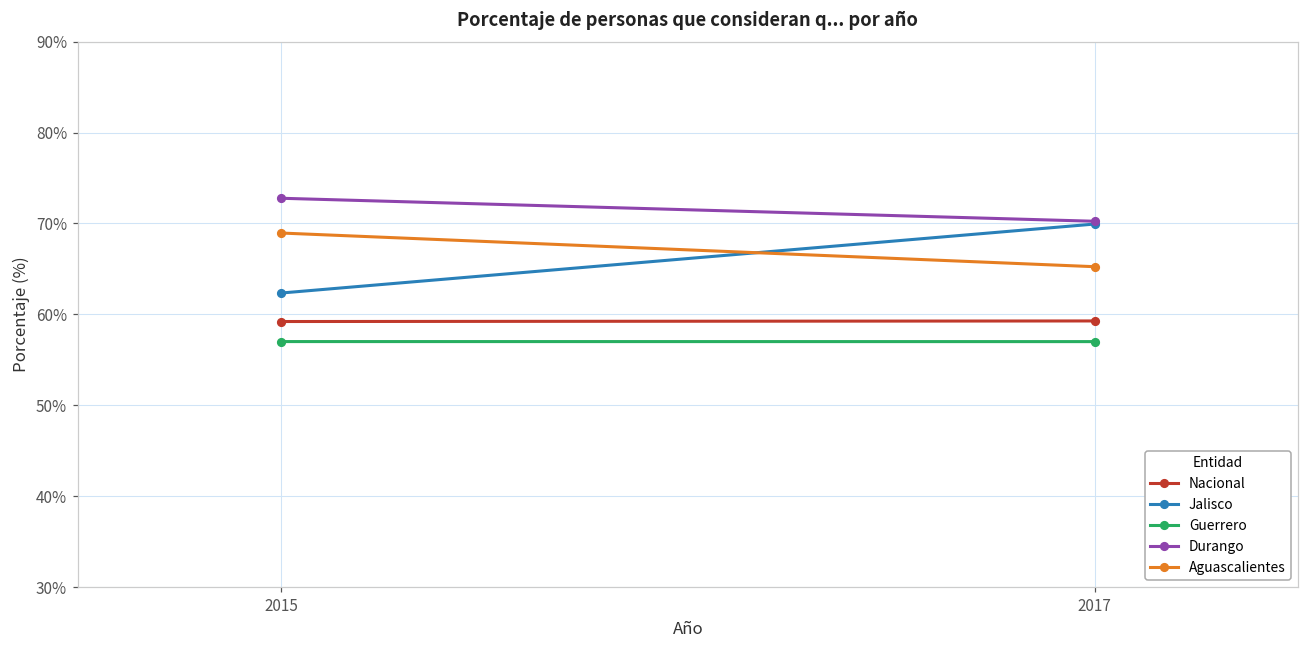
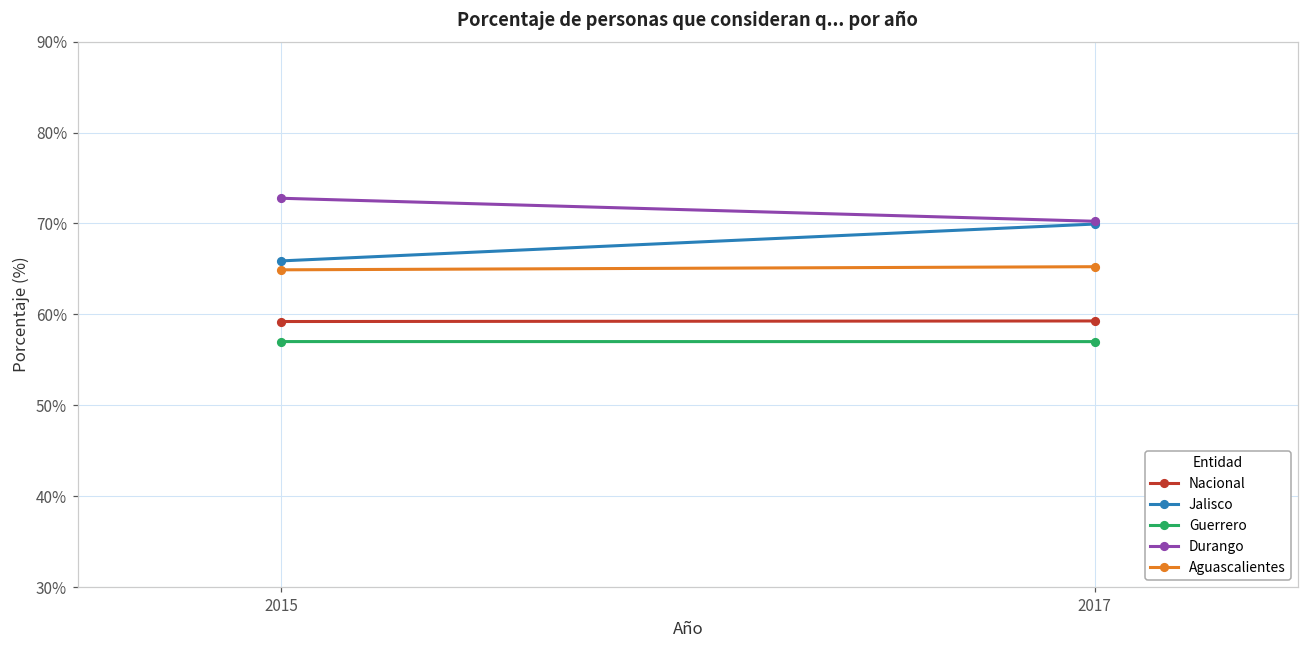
Jalisco, 2015: 62% -> 66%
Aguascalientes, 2015: 69% -> 65%
